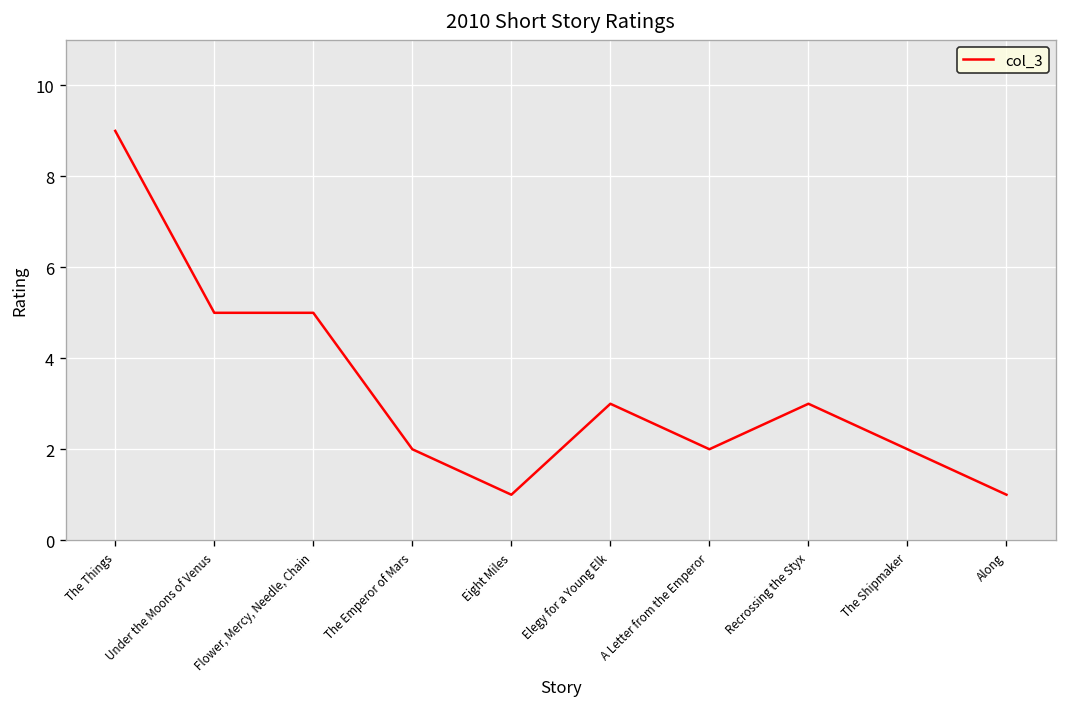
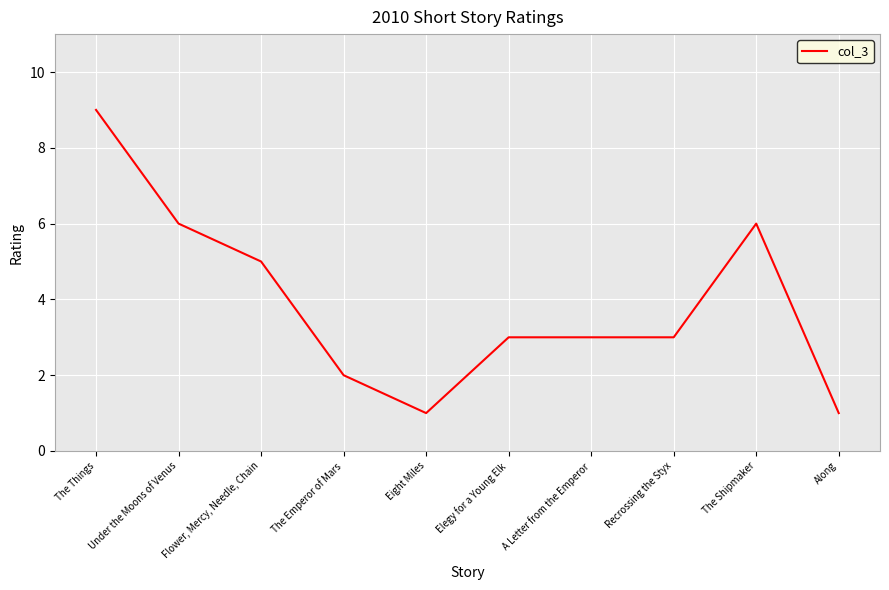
Under the Moons of Venus: 5 -> 6
A Letter from the Emperor: 2 -> 3
The Shipmaker: 2 -> 6
